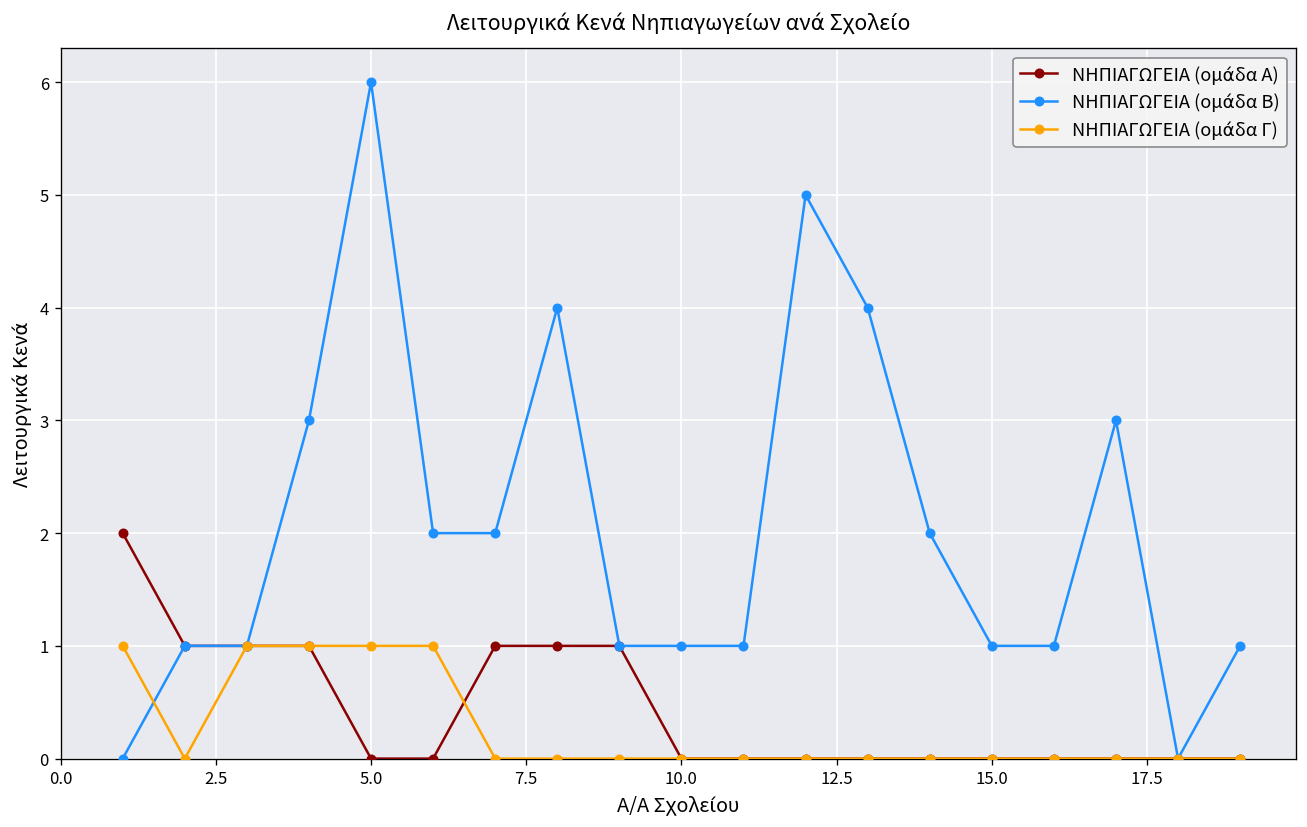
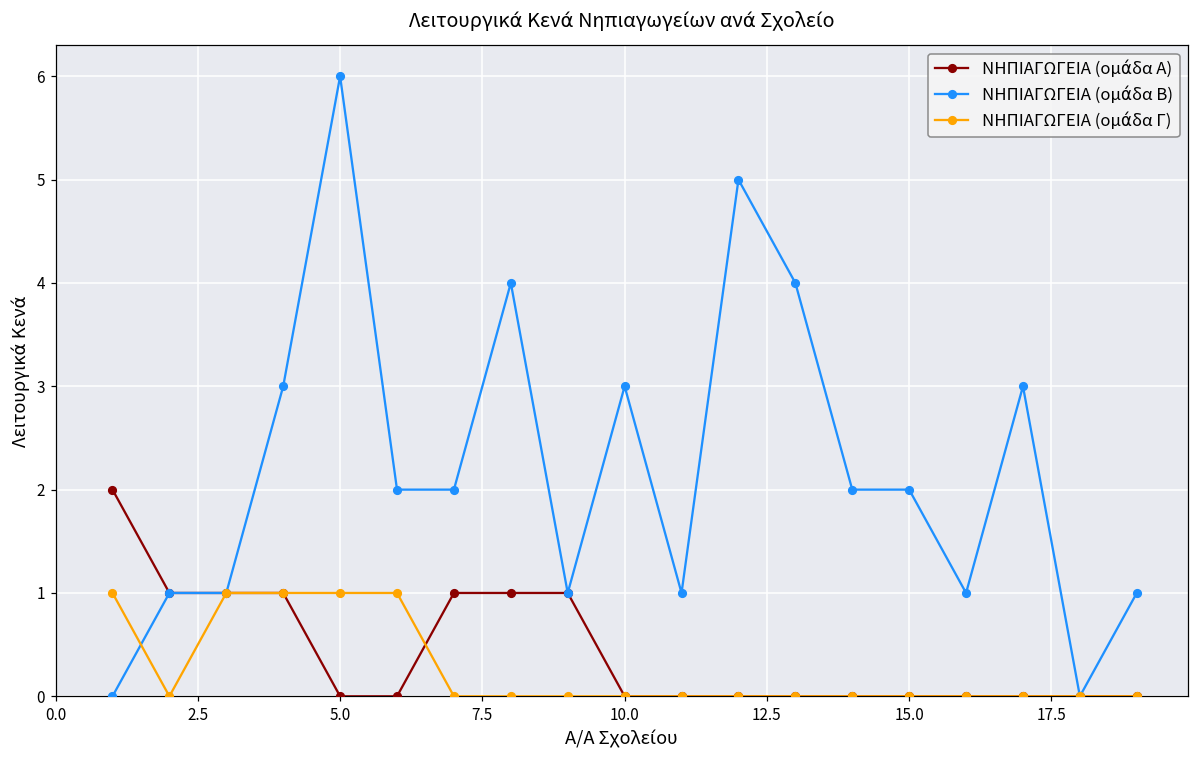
ΝΗΠΙΑΓΩΓΕΙΑ (ομάδα Β), 10.0: 1 -> 3
ΝΗΠΙΑΓΩΓΕΙΑ (ομάδα Β), 15.0: 1 -> 2
